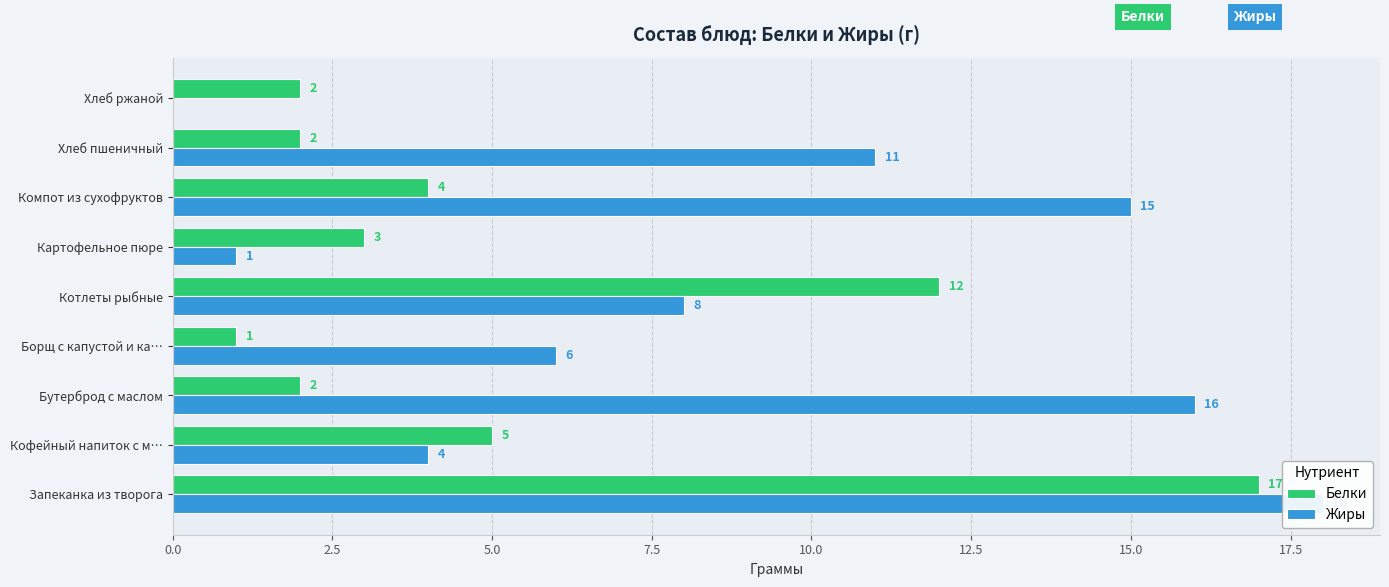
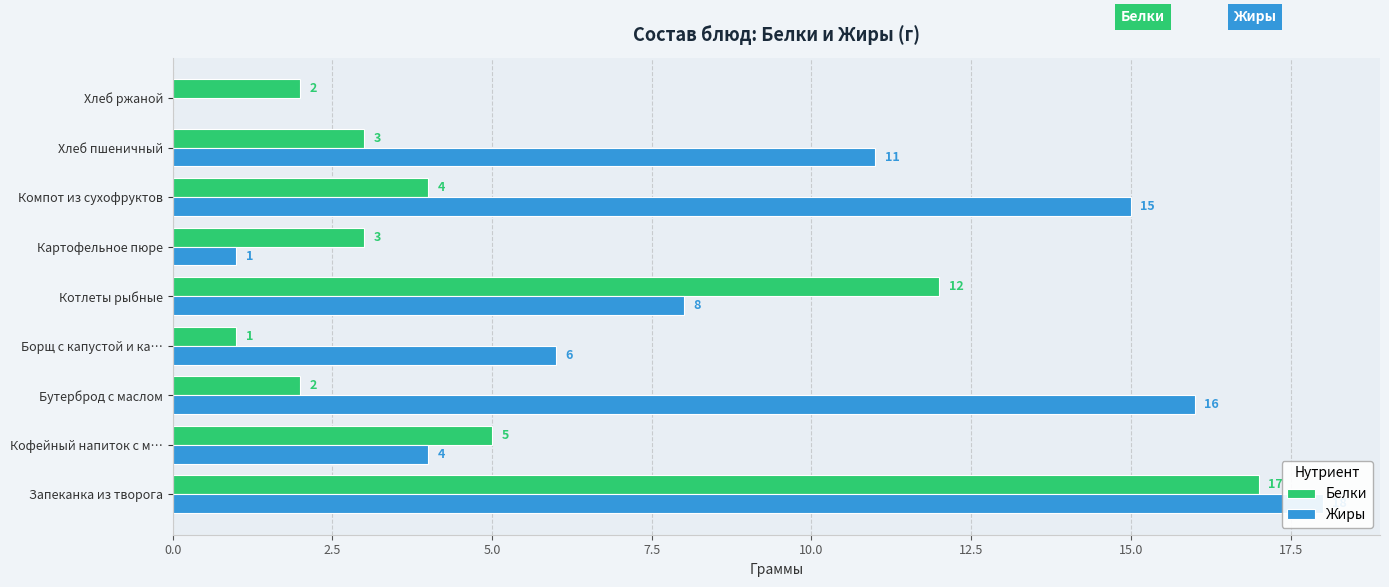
Белки, Хлеб пшеничный: 2 -> 3
